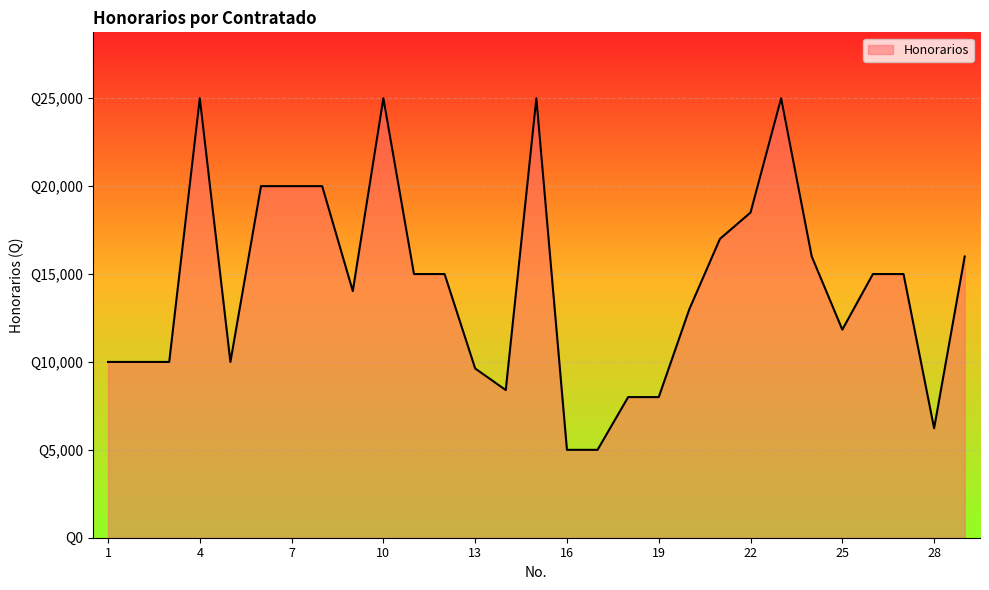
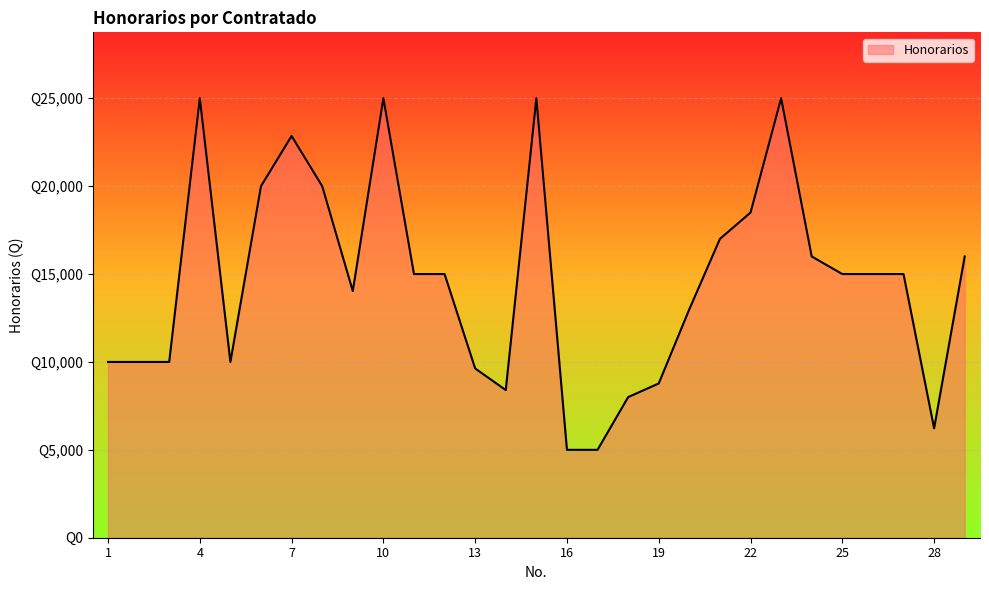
7: Q20,000 -> Q22,900
19: Q8,000 -> Q8,800
25: Q11,800 -> Q15,000
